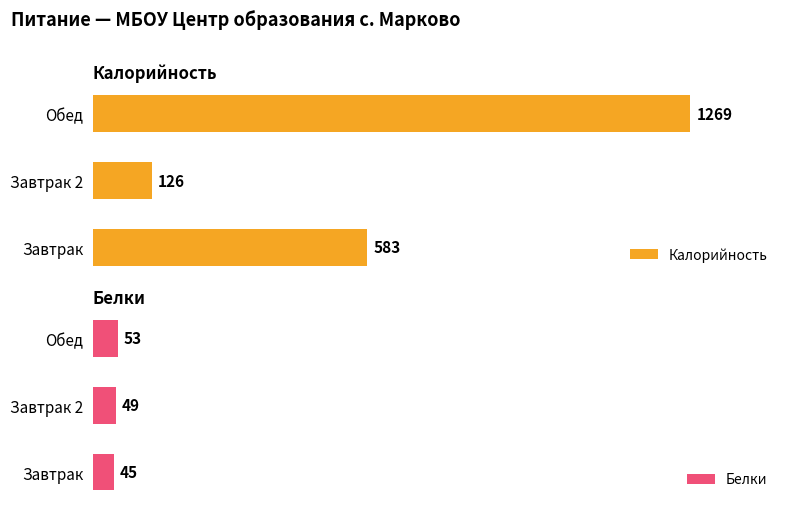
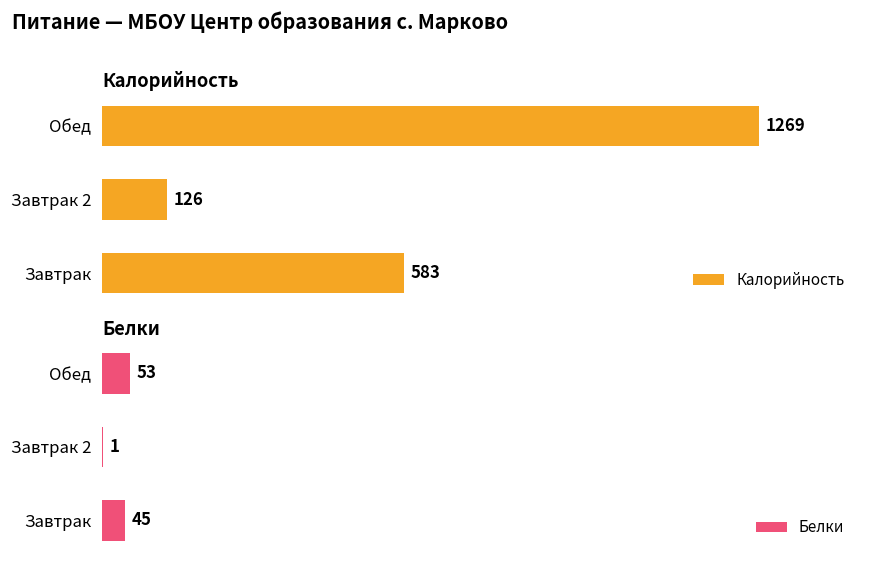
Белки, Завтрак 2: 49 -> 1
